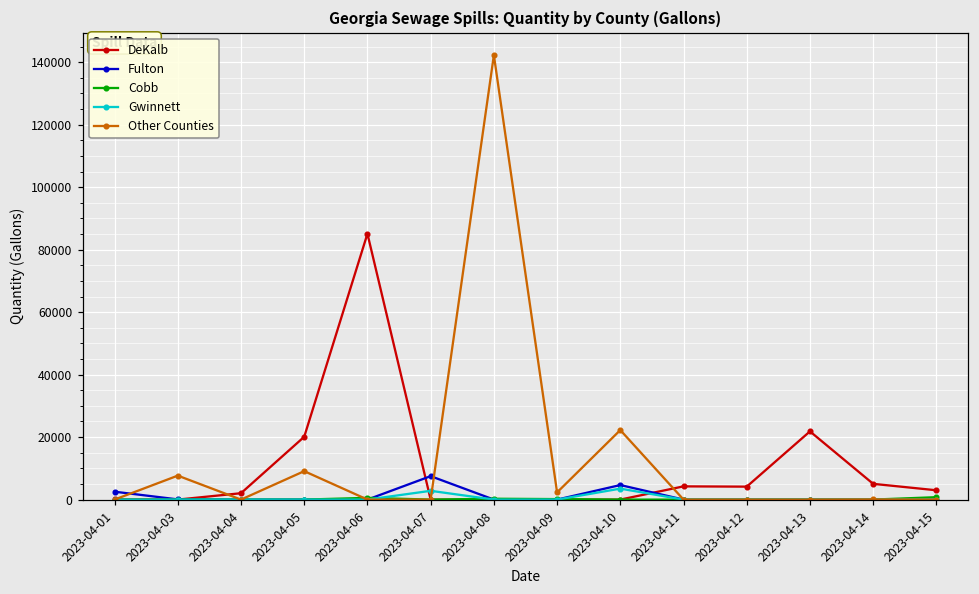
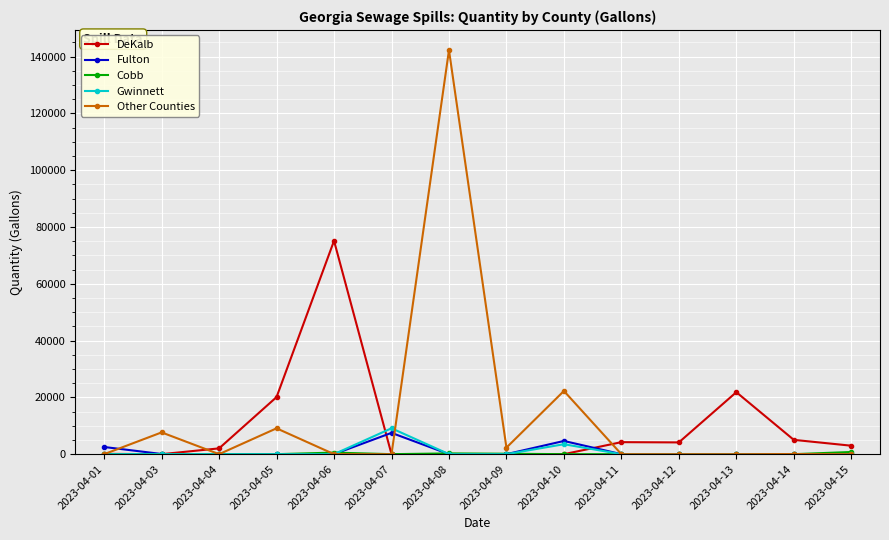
DeKalb, 2023-04-06: 85000 -> 75000
Gwinnett, 2023-04-07: 3000 -> 9000
